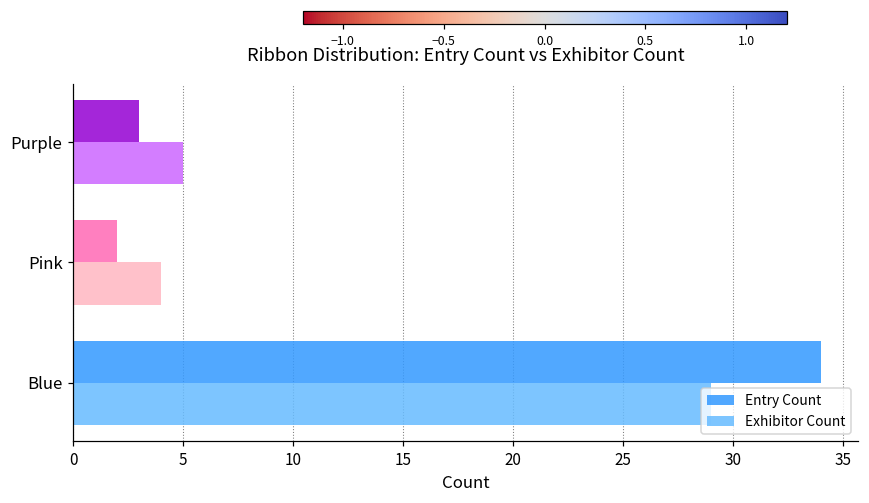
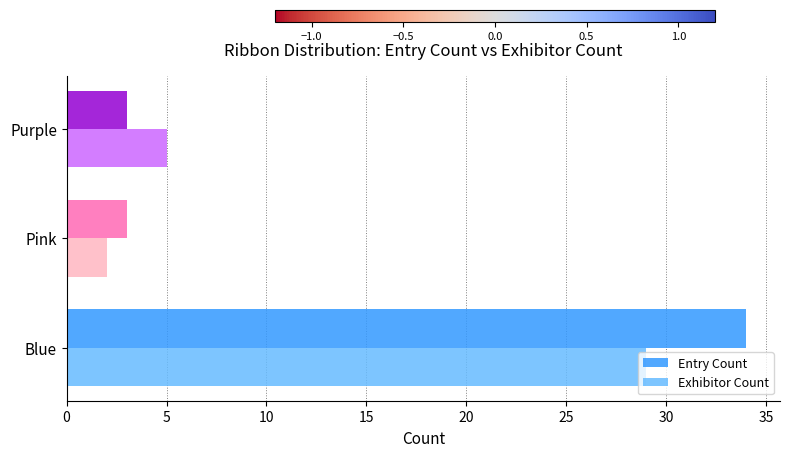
Entry Count, Pink: 2 -> 3
Exhibitor Count, Pink: 4 -> 2
